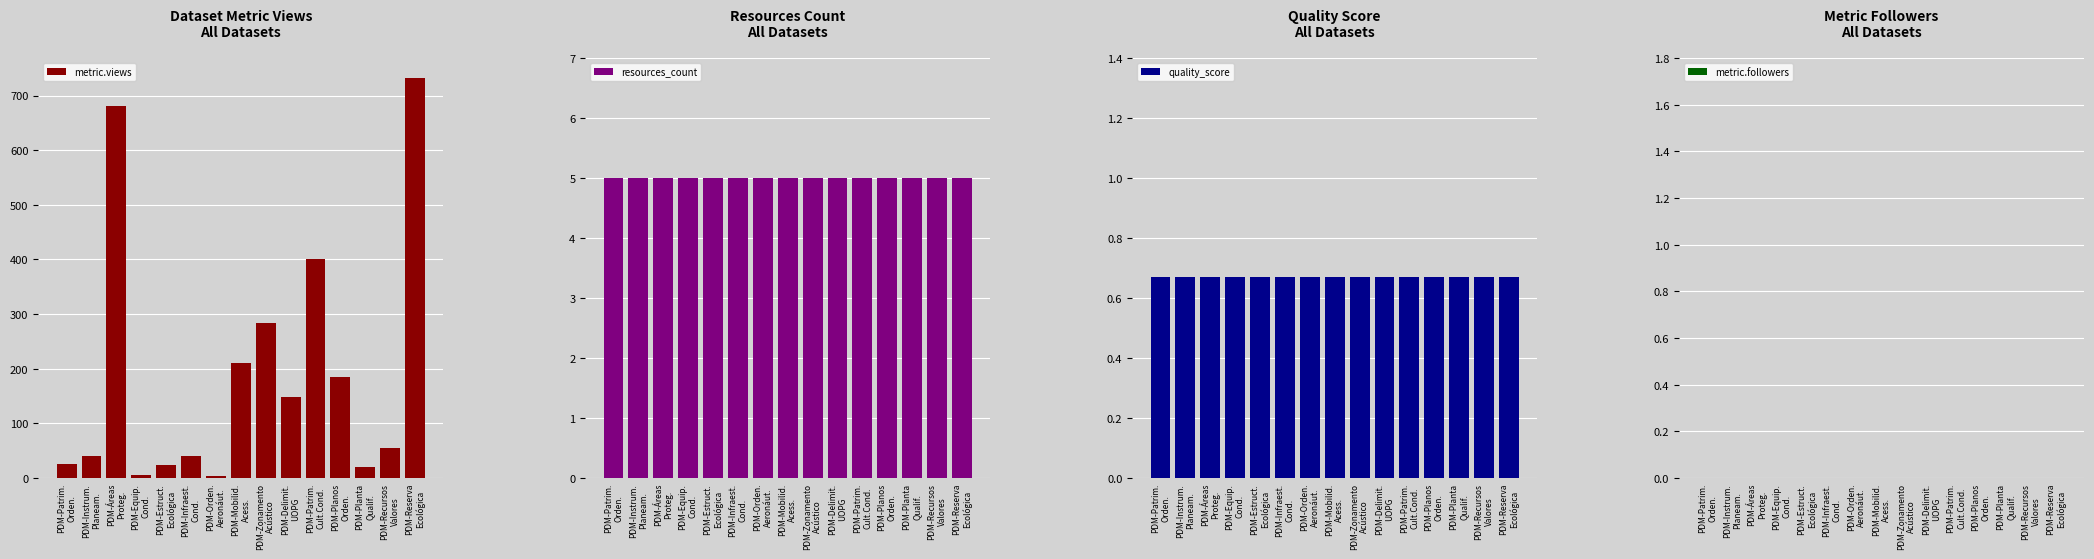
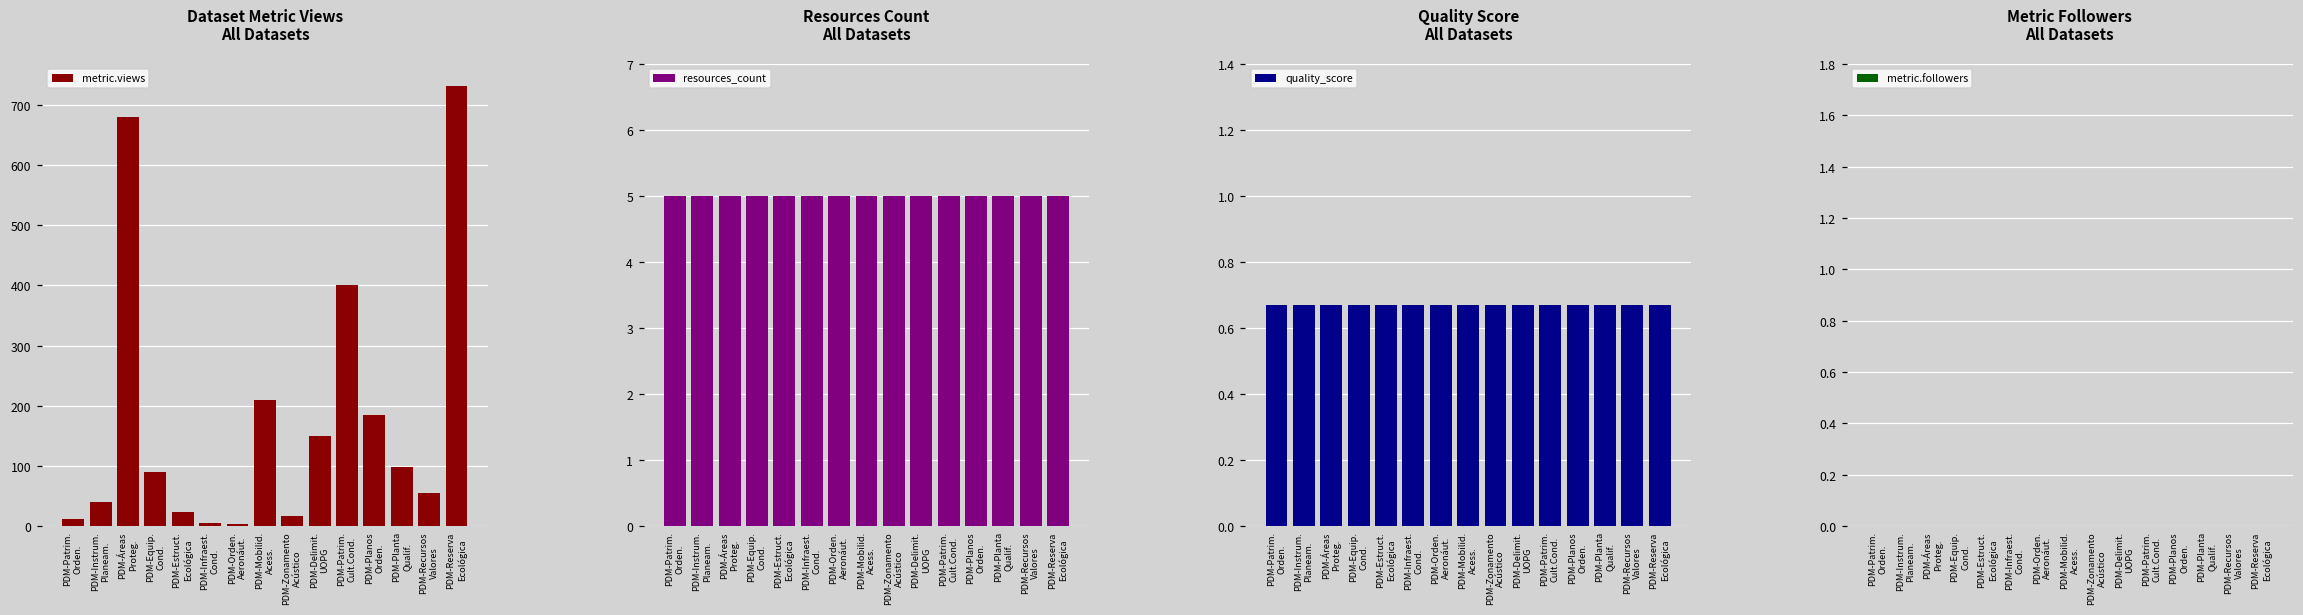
Dataset Metric Views All Datasets, PDM-Patrim. Orden.: 30 -> 10
Dataset Metric Views All Datasets, PDM-Equip. Cond.: 10 -> 90
Dataset Metric Views All Datasets, PDM-Infraest. Cond.: 40 -> 10
Dataset Metric Views All Datasets, PDM-Zonamento Acústico: 280 -> 20
Dataset Metric Views All Datasets, PDM-Planta Qualif.: 20 -> 100
